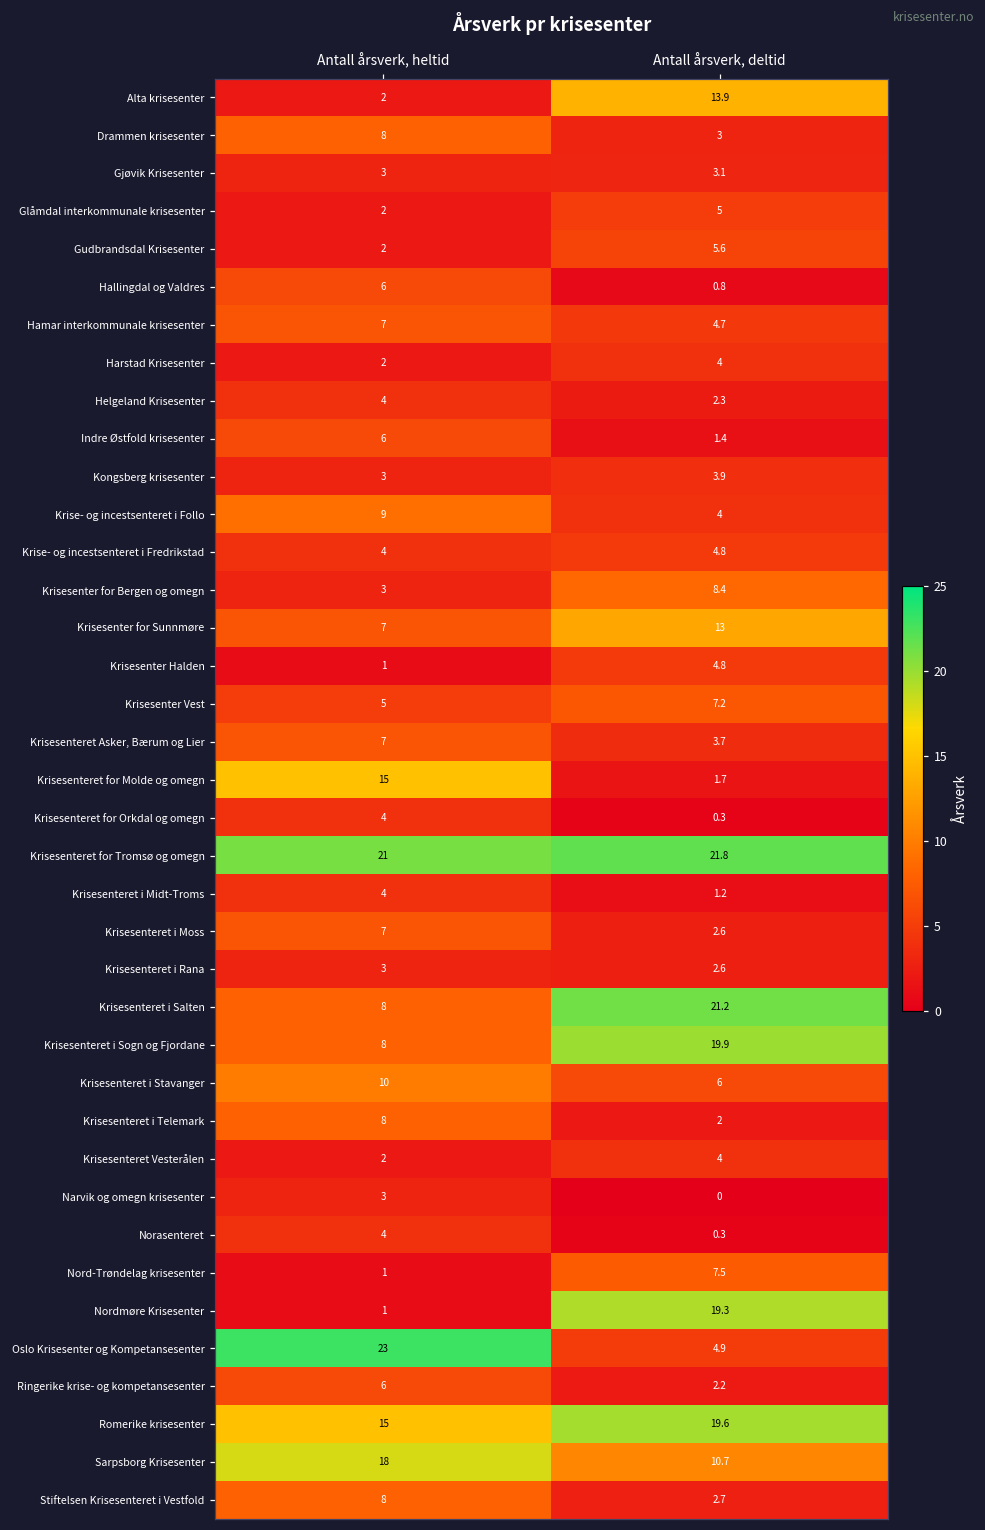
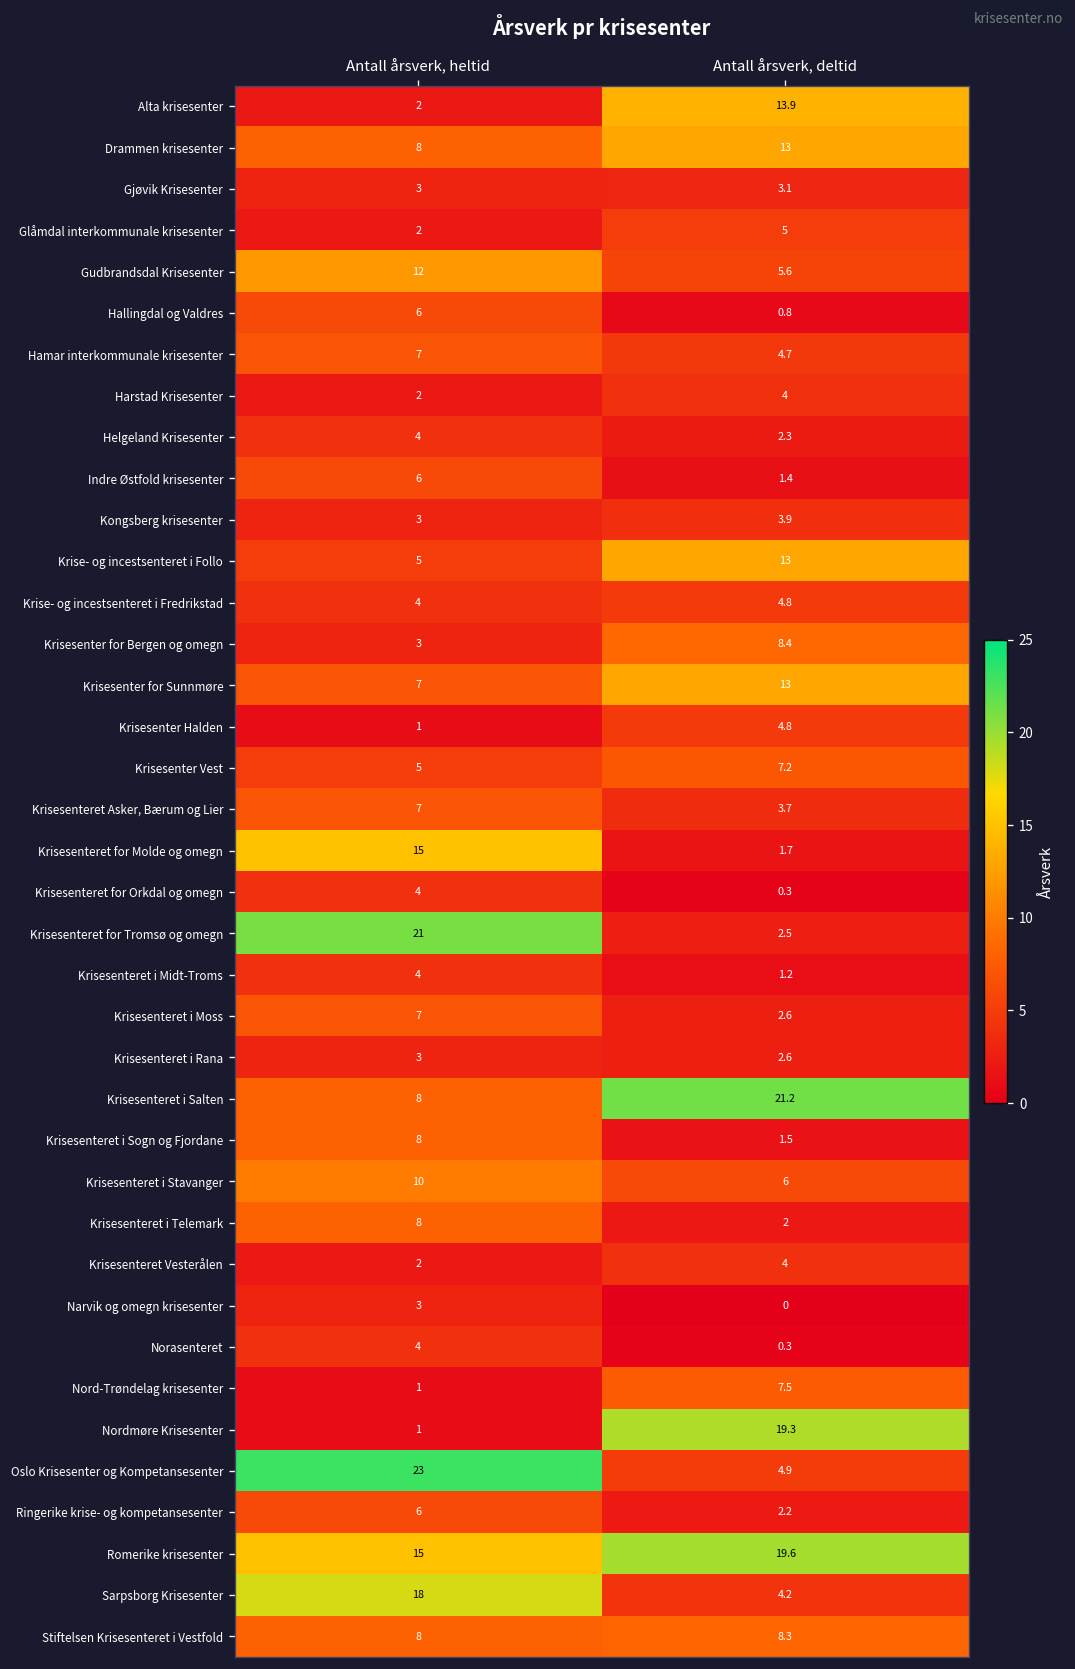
Drammen krisesenter, Antall årsverk, deltid: 3 -> 13
Gudbrandsdal Krisesenter, Antall årsverk, heltid: 2 -> 12
Krise- og incestsenteret i Follo, Antall årsverk, heltid: 9 -> 5
Krise- og incestsenteret i Follo, Antall årsverk, deltid: 4 -> 13
Krisesenteret for Tromsø og omegn, Antall årsverk, deltid: 21.8 -> 2.5
Krisesenteret i Sogn og Fjordane, Antall årsverk, deltid: 19.9 -> 1.5
Sarpsborg Krisesenter, Antall årsverk, deltid: 10.7 -> 4.2
Stiftelsen Krisesenteret i Vestfold, Antall årsverk, deltid: 2.7 -> 8.3
